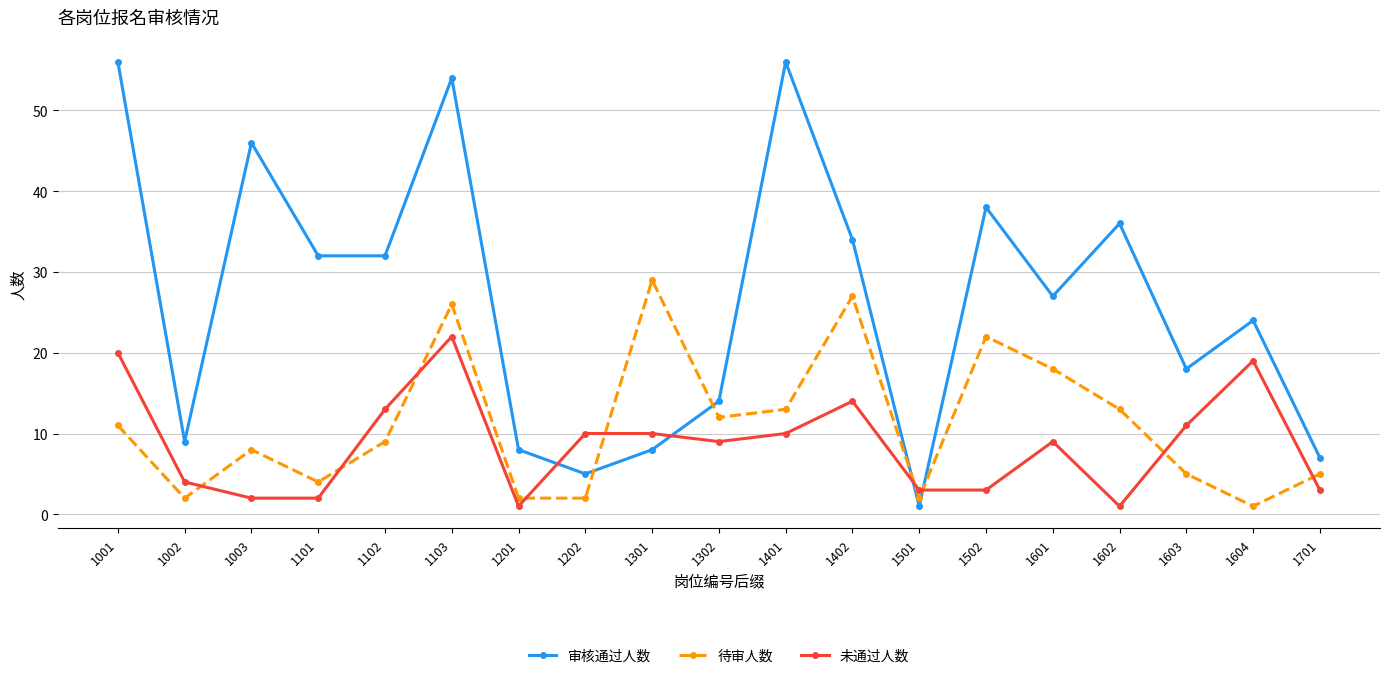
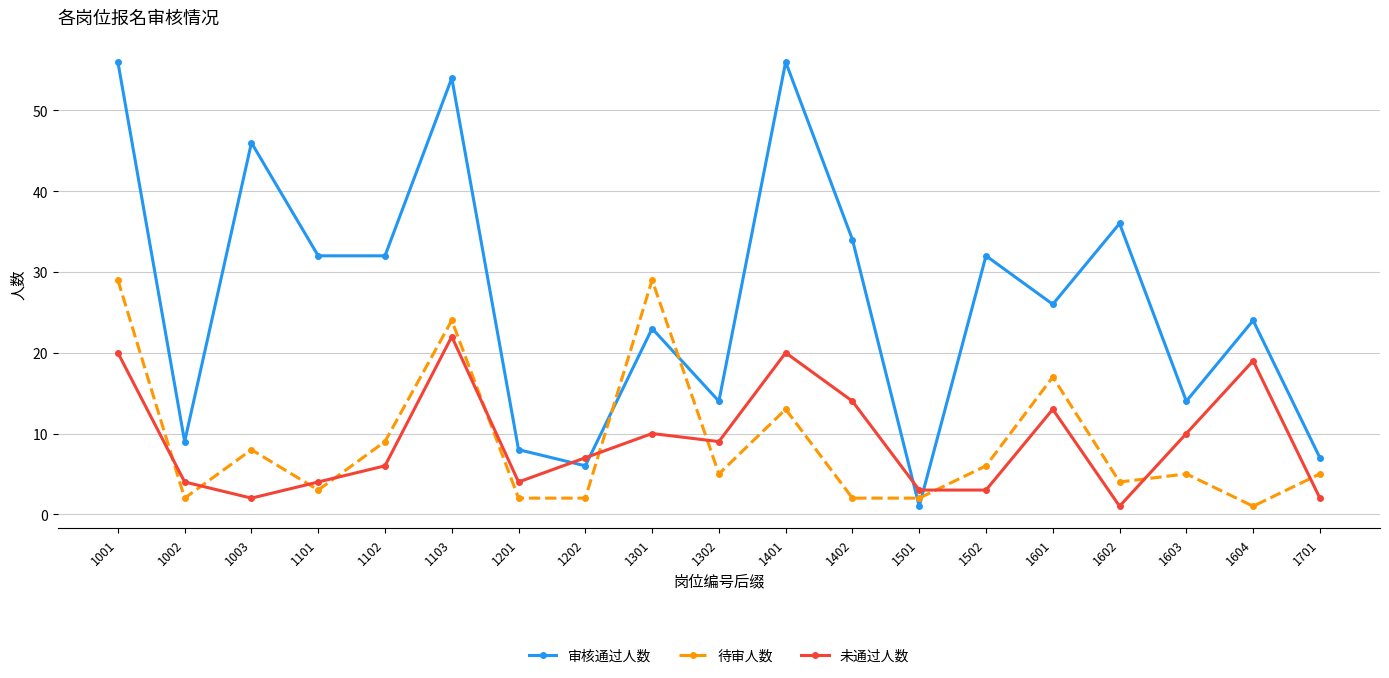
待审人数, 1001: 11 -> 29
待审人数, 1101: 4 -> 3
未通过人数, 1101: 2 -> 4
未通过人数, 1102: 13 -> 6
待审人数, 1103: 26 -> 24
未通过人数, 1201: 1 -> 4
审核通过人数, 1202: 5 -> 6
未通过人数, 1202: 10 -> 7
审核通过人数, 1301: 8 -> 23
待审人数, 1302: 12 -> 5
未通过人数, 1401: 10 -> 20
待审人数, 1402: 27 -> 2
审核通过人数, 1502: 38 -> 32
待审人数, 1502: 22 -> 6
审核通过人数, 1601: 27 -> 26
待审人数, 1601: 18 -> 17
未通过人数, 1601: 9 -> 13
待审人数, 1602: 13 -> 4
审核通过人数, 1603: 18 -> 14
未通过人数, 1603: 11 -> 10
未通过人数, 1701: 3 -> 2
